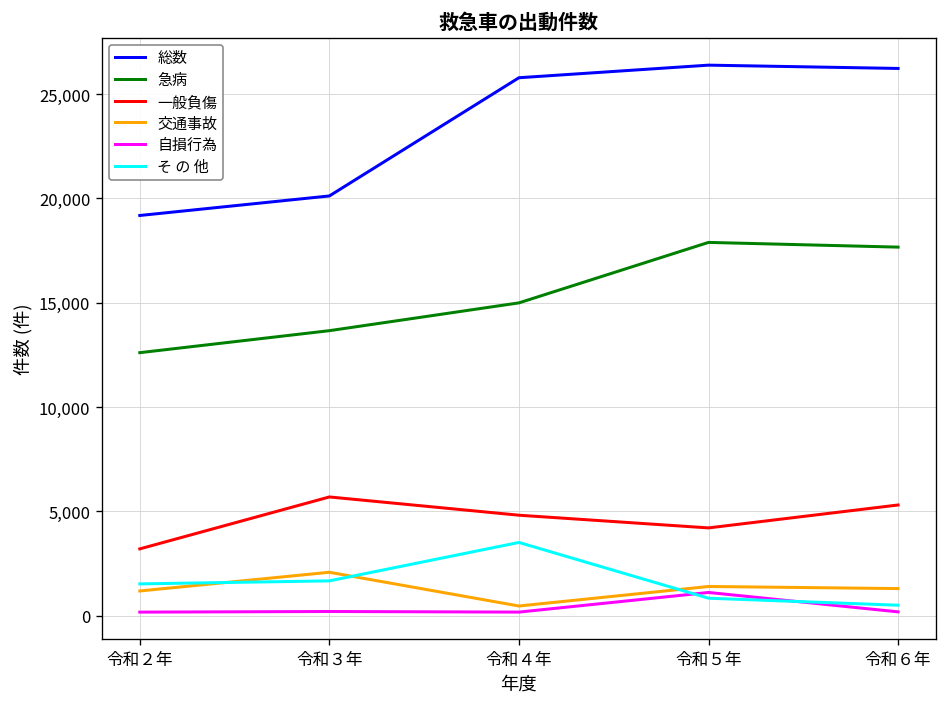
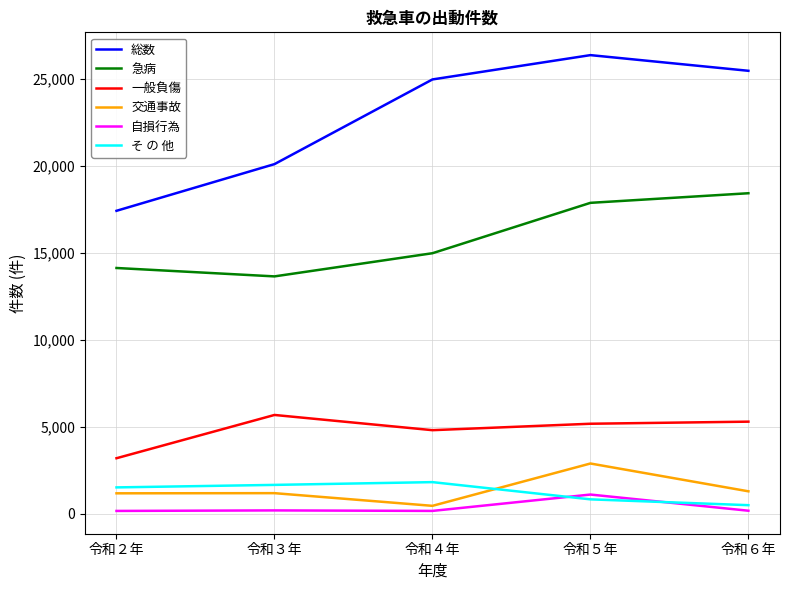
総数, 令和２年: 19,200 -> 17,400
急病, 令和２年: 12,600 -> 14,100
交通事故, 令和３年: 2,100 -> 1,200
総数, 令和４年: 25,800 -> 25,000
そ の 他, 令和４年: 3,500 -> 1,800
一般負傷, 令和５年: 4,200 -> 5,200
交通事故, 令和５年: 1,400 -> 2,900
総数, 令和６年: 26,200 -> 25,500
急病, 令和６年: 17,700 -> 18,400
